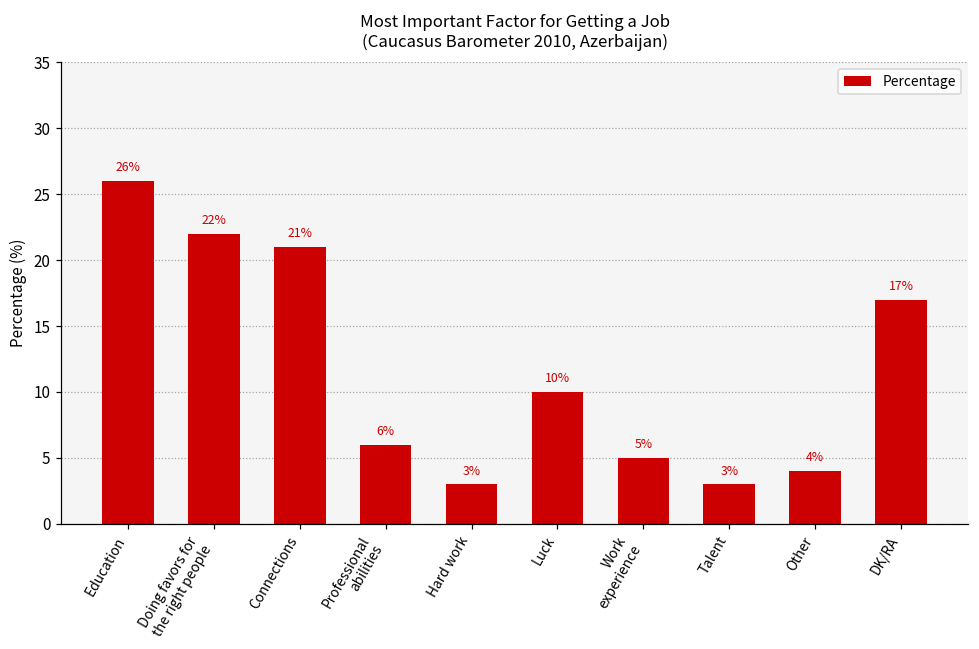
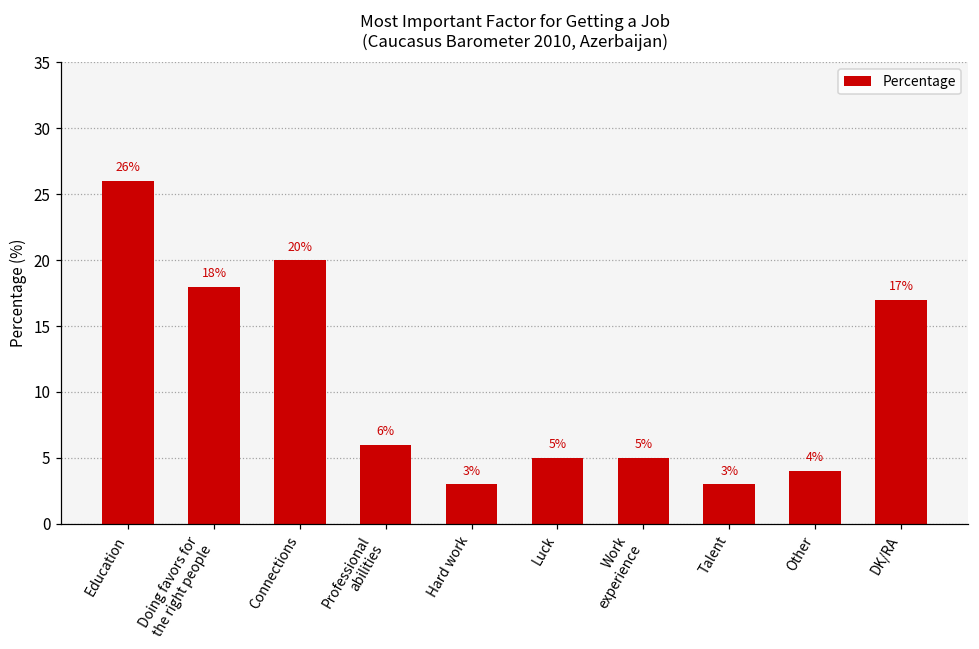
Doing favors for the right people: 22% -> 18%
Connections: 21% -> 20%
Luck: 10% -> 5%
